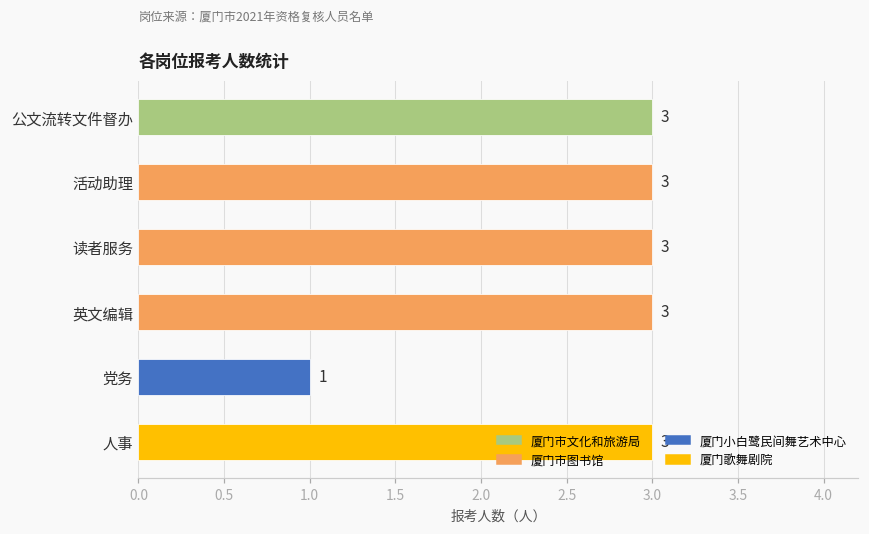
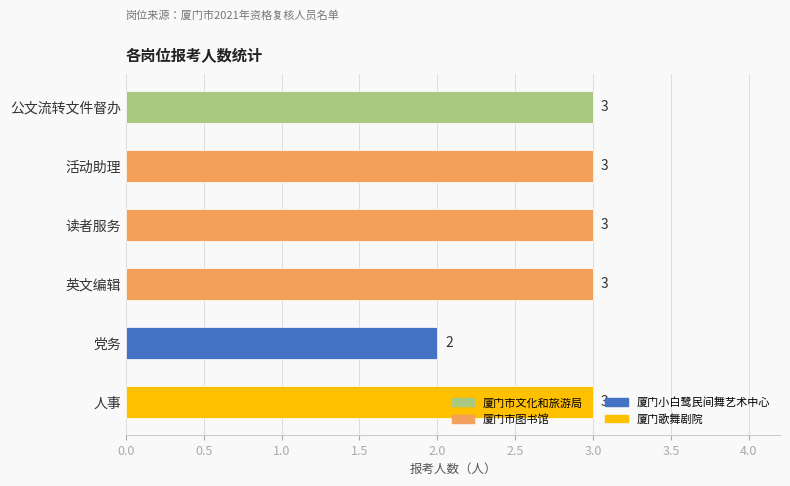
党务: 1 -> 2
